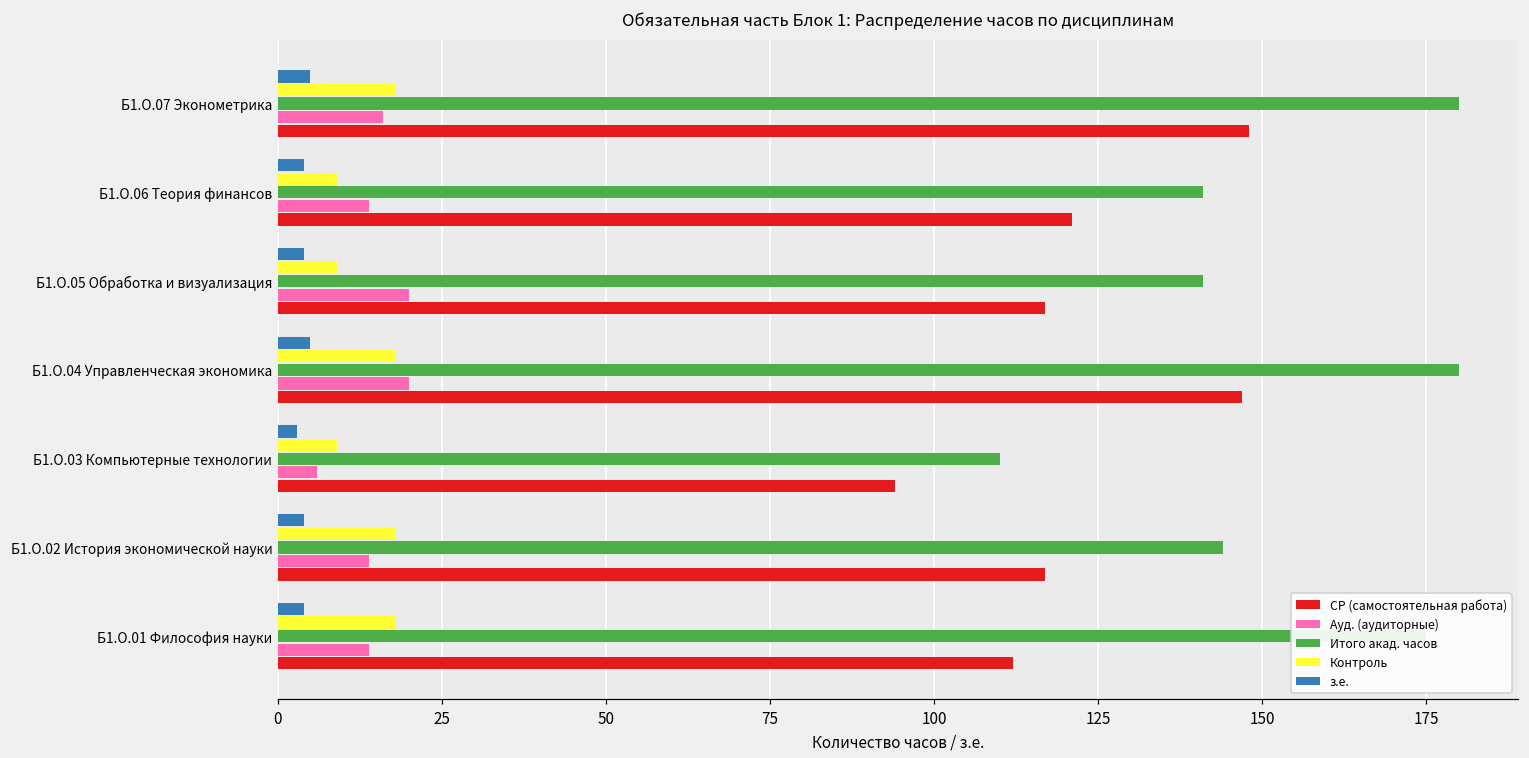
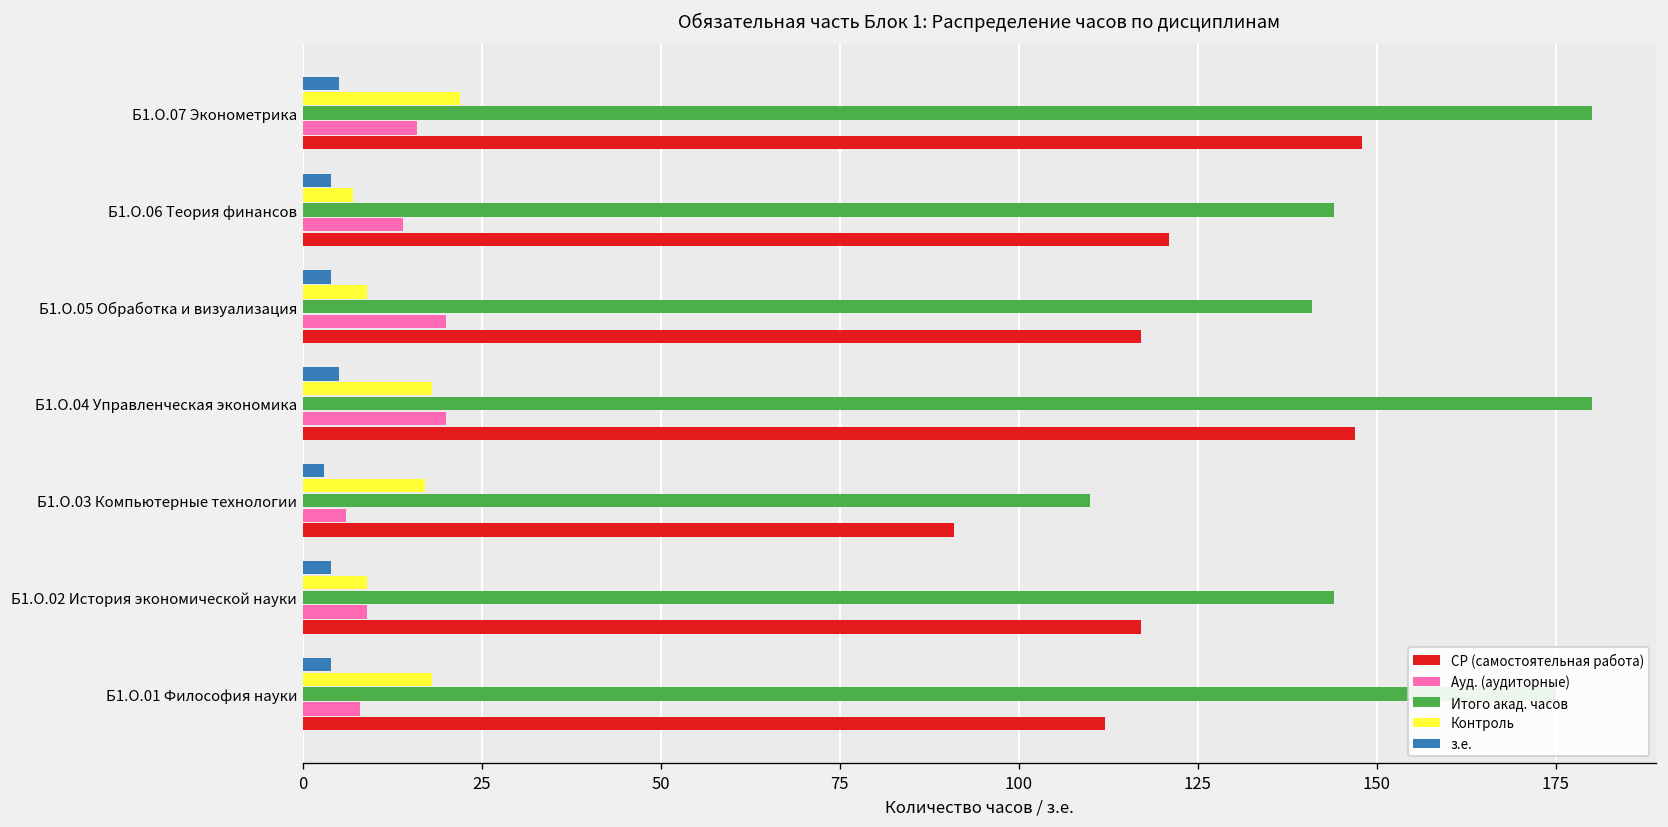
Контроль, Б1.О.07 Эконометрика: 18 -> 22
Контроль, Б1.О.06 Теория финансов: 9 -> 7
Итого акад. часов, Б1.О.06 Теория финансов: 141 -> 144
Контроль, Б1.О.03 Компьютерные технологии: 9 -> 17
СР (самостоятельная работа), Б1.О.03 Компьютерные технологии: 94 -> 91
Контроль, Б1.О.02 История экономической науки: 18 -> 9
Ауд. (аудиторные), Б1.О.02 История экономической науки: 14 -> 9
Ауд. (аудиторные), Б1.О.01 Философия науки: 14 -> 8
